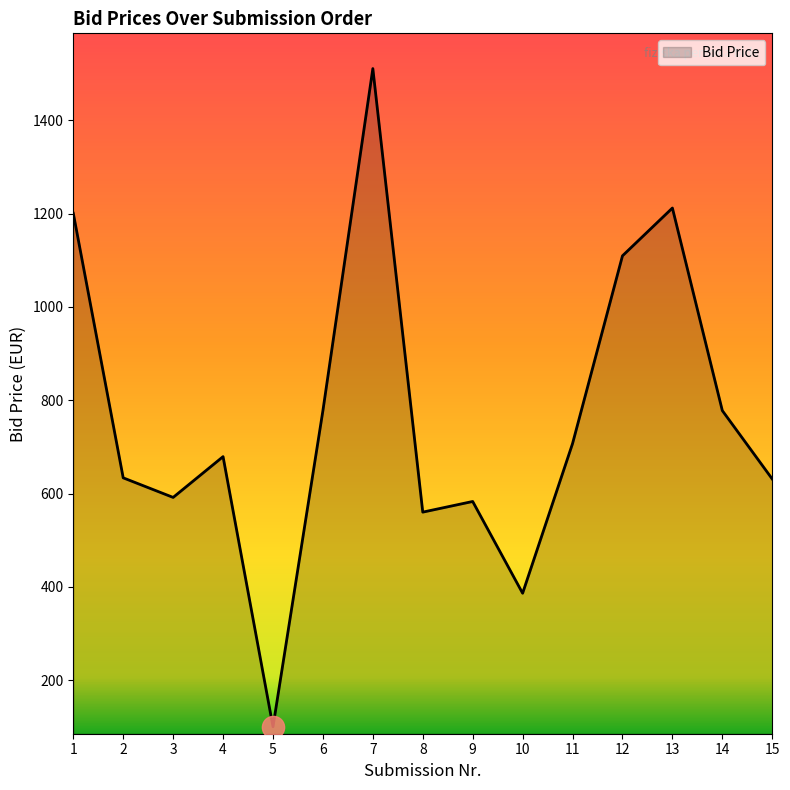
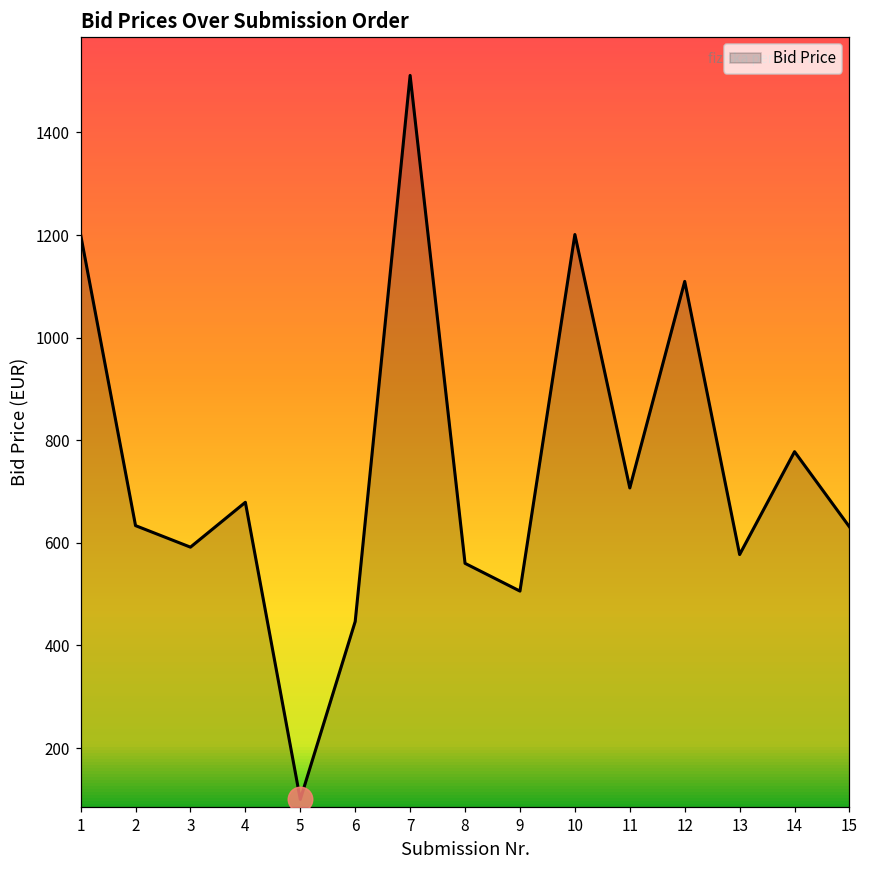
Bid Price, 6: 780 -> 450
Bid Price, 9: 580 -> 510
Bid Price, 10: 390 -> 1200
Bid Price, 13: 1210 -> 580
